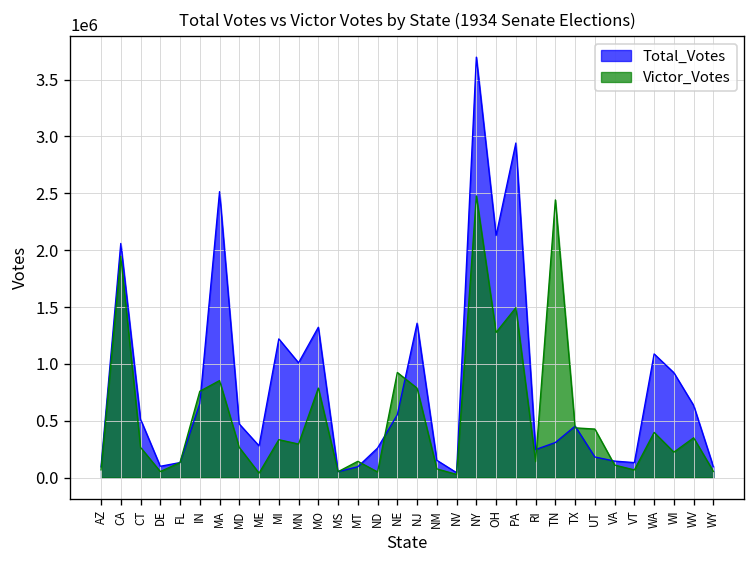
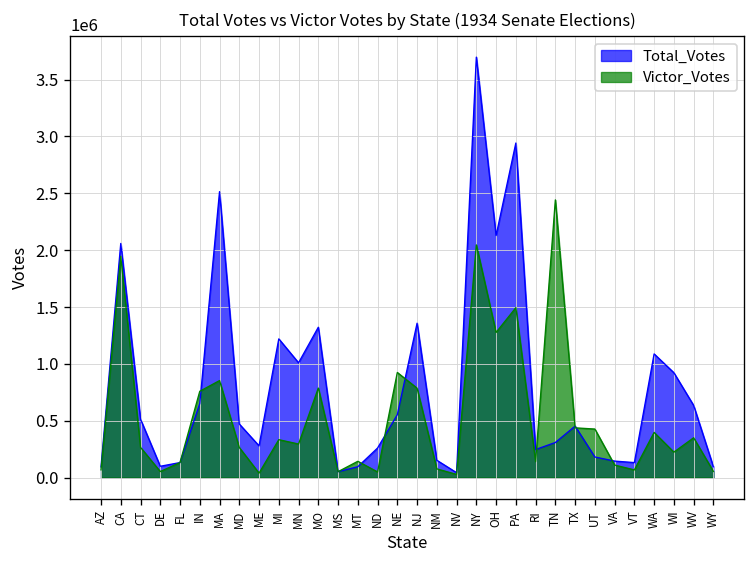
Victor_Votes, NY: 2500000 -> 2000000
